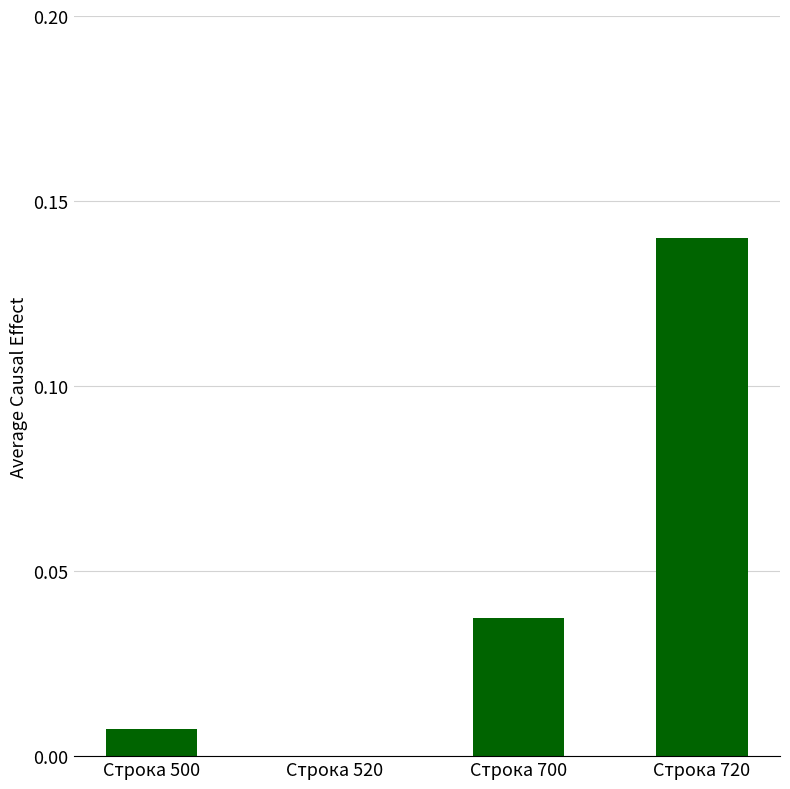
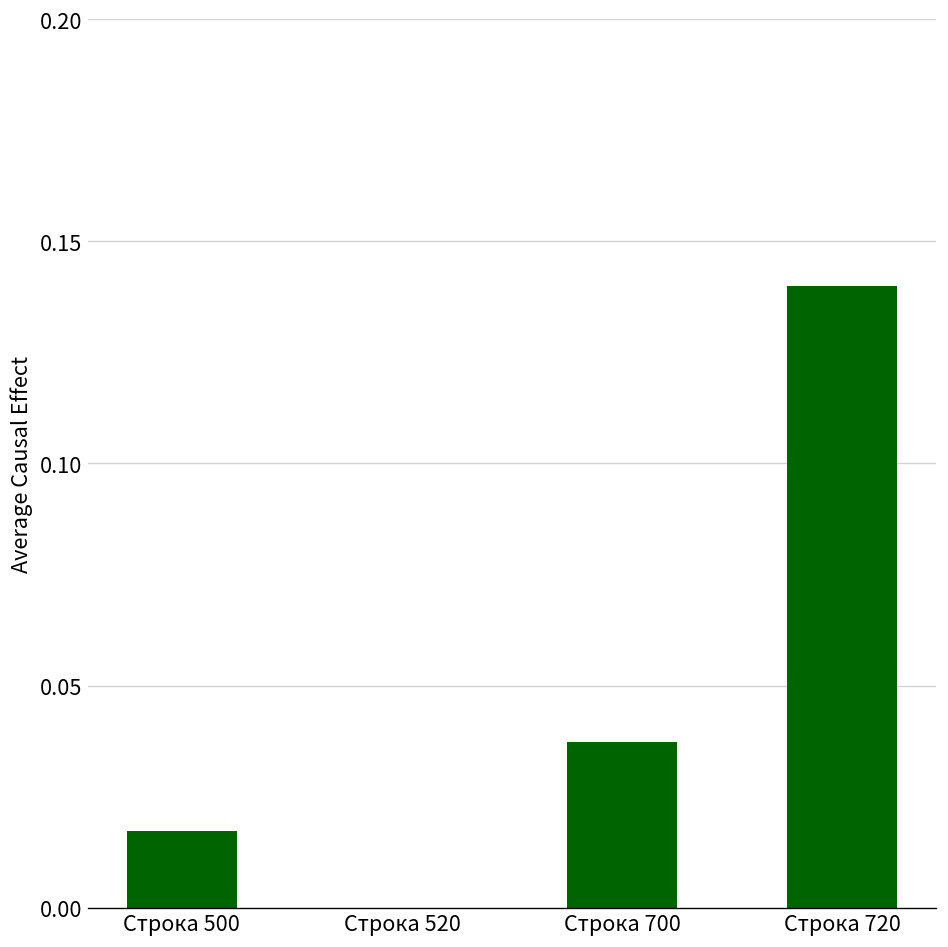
Строка 500: 0.007 -> 0.017
